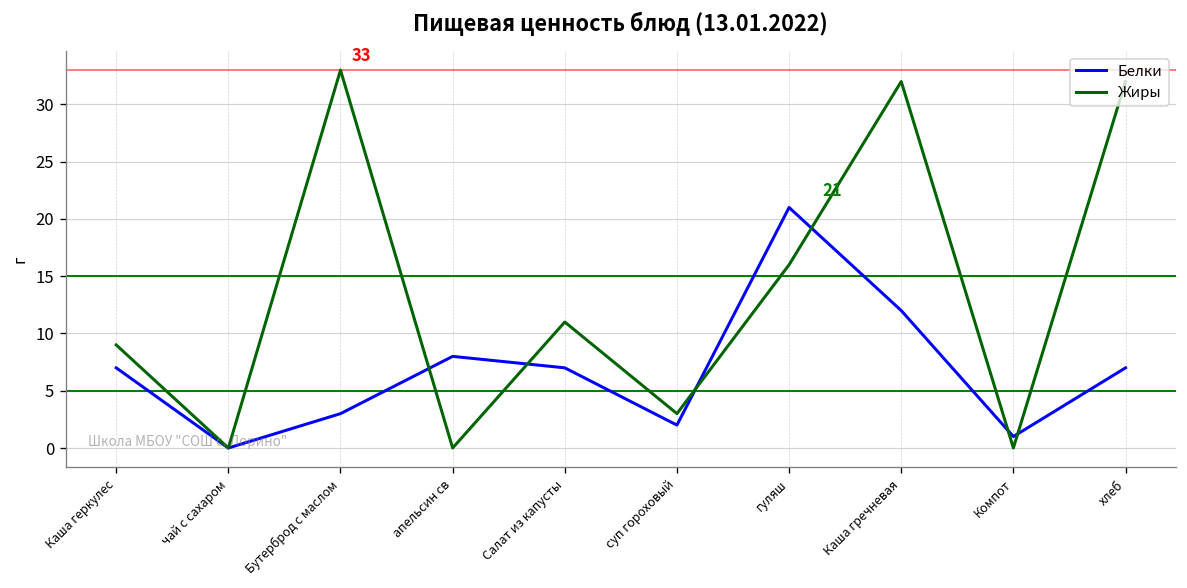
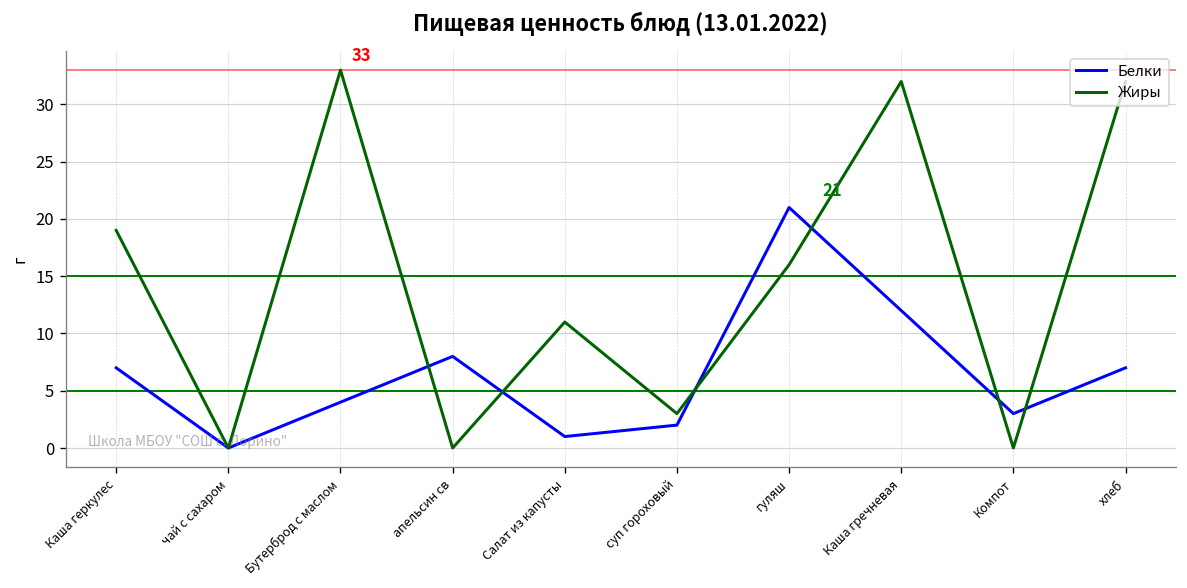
Жиры, Каша геркулес: 9 -> 19
Белки, Бутерброд с маслом: 3 -> 4
Белки, Салат из капусты: 7 -> 1
Белки, Компот: 1 -> 3
